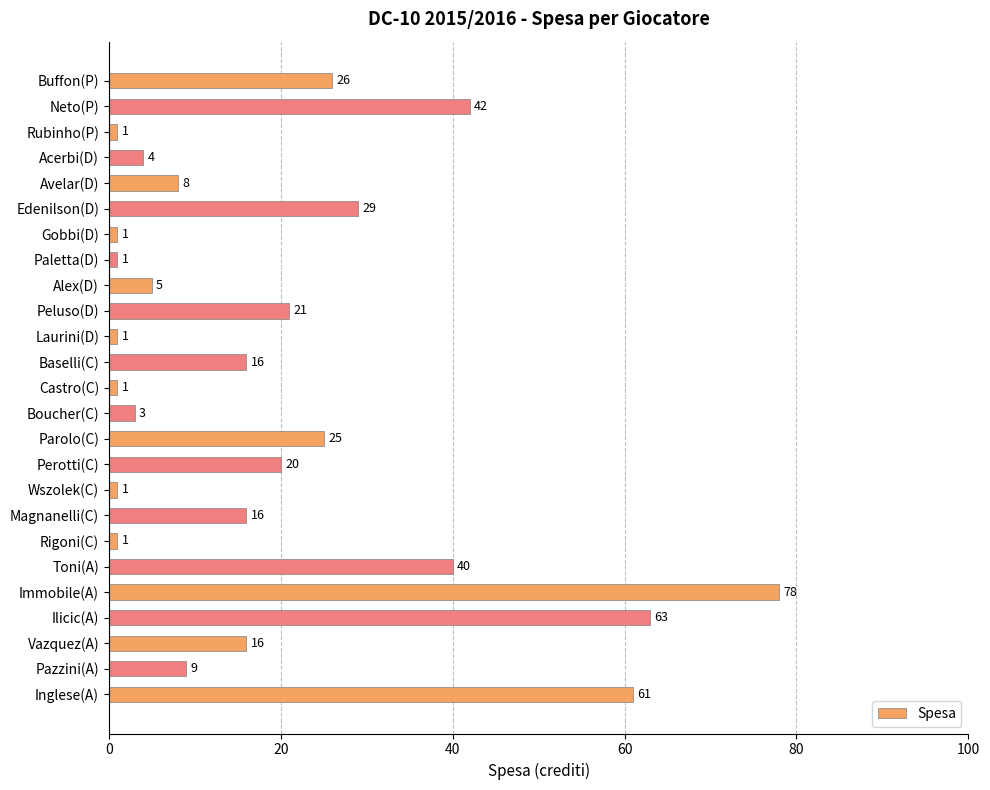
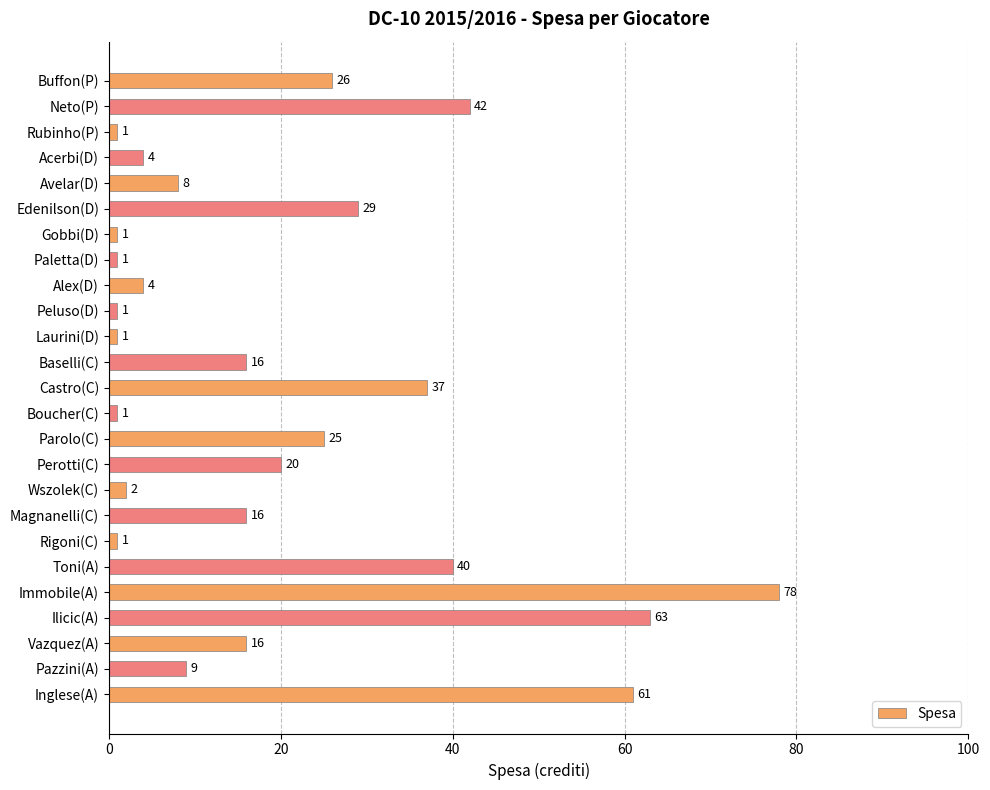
Alex(D): 5 -> 4
Peluso(D): 21 -> 1
Castro(C): 1 -> 37
Boucher(C): 3 -> 1
Wszolek(C): 1 -> 2
